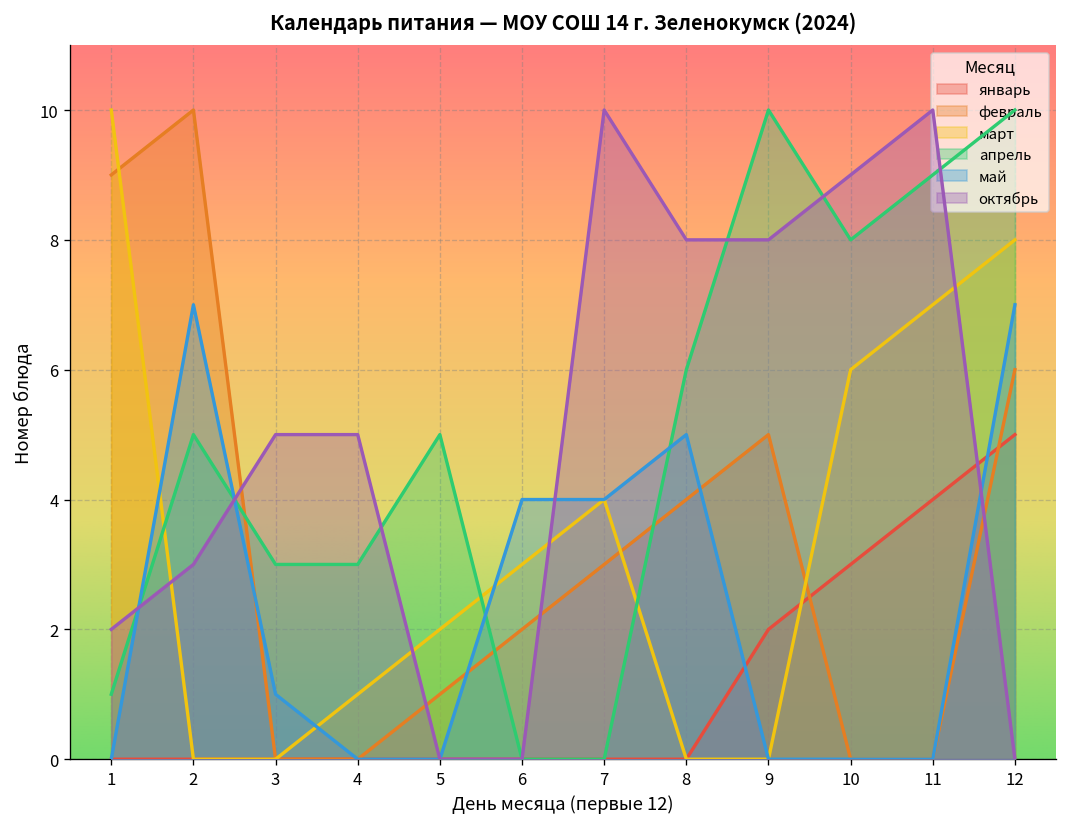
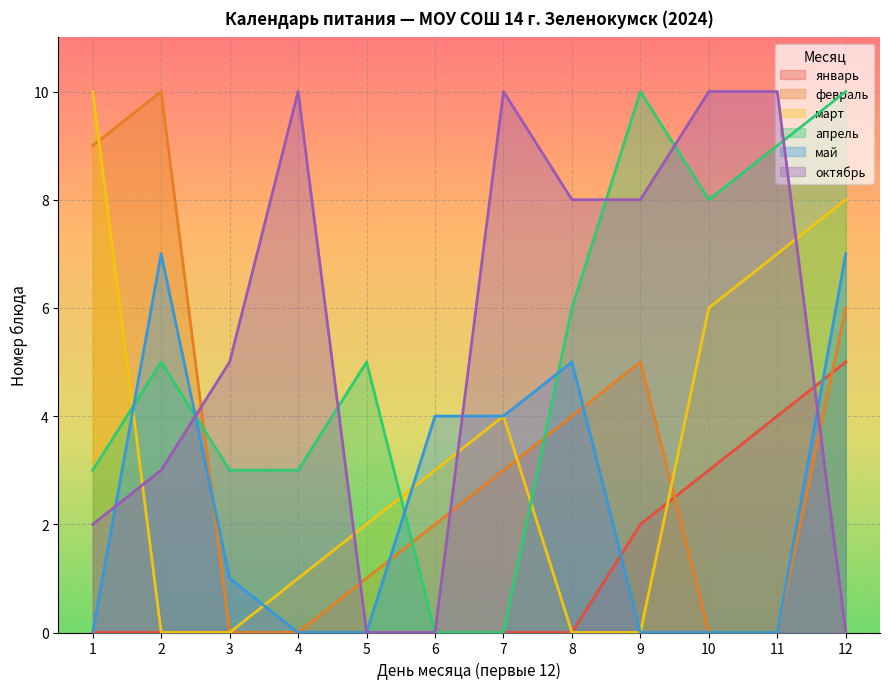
апрель, 1: 1 -> 3
октябрь, 4: 5 -> 10
октябрь, 10: 9 -> 10
